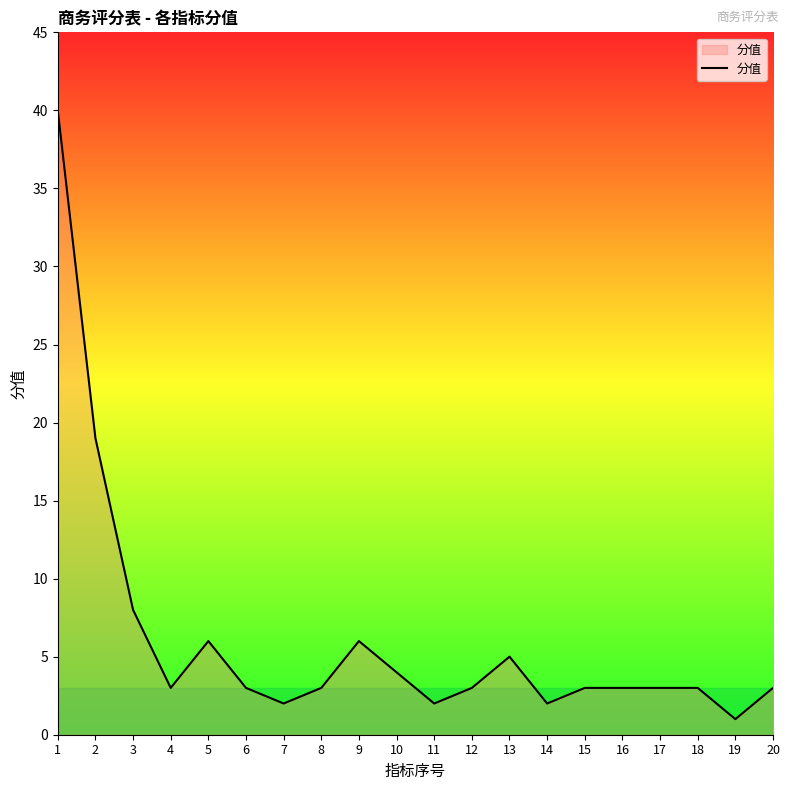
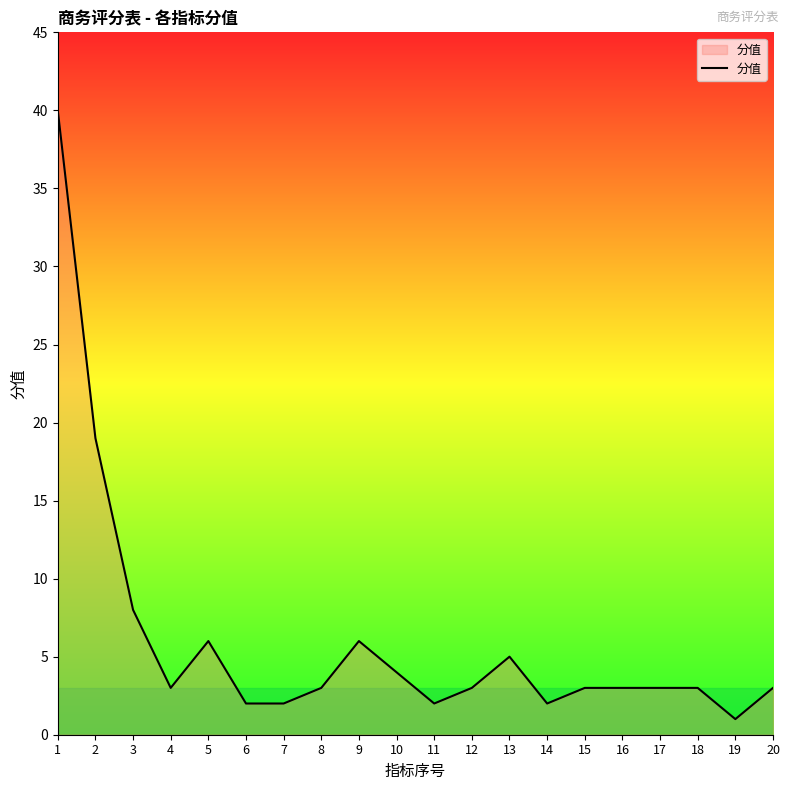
6: 3 -> 2
